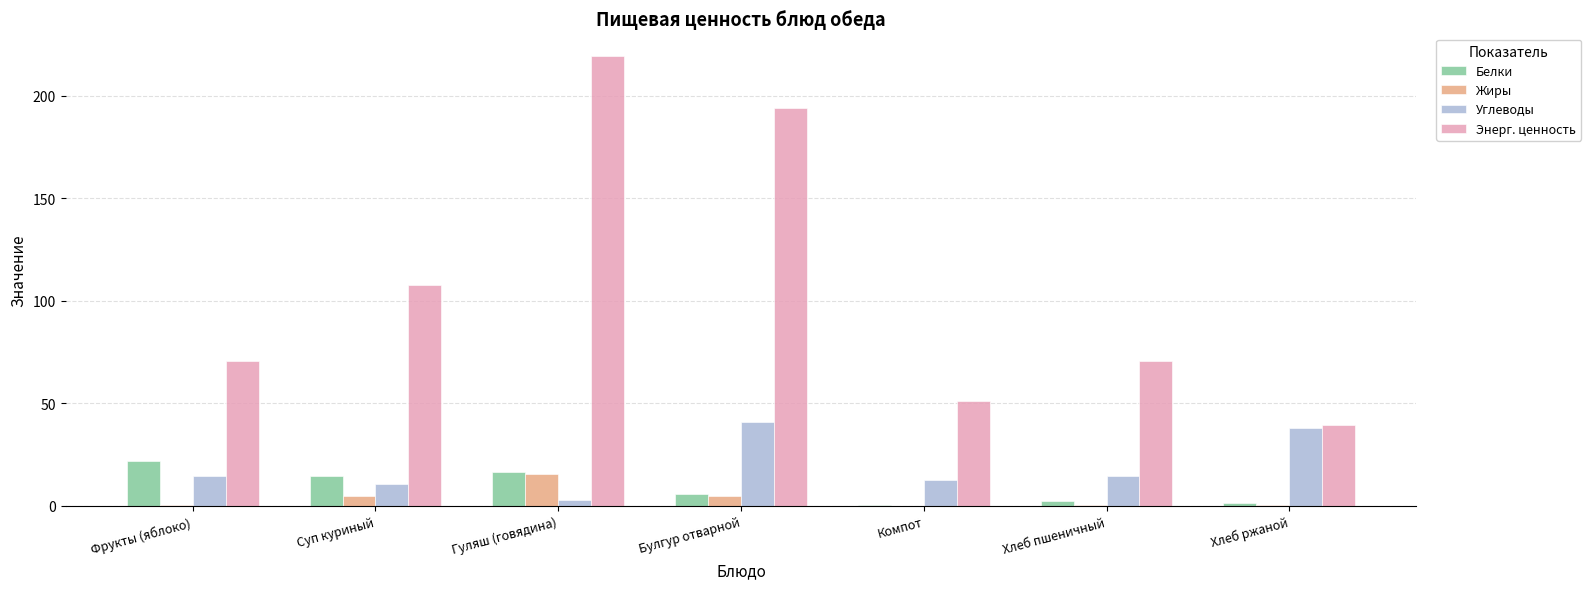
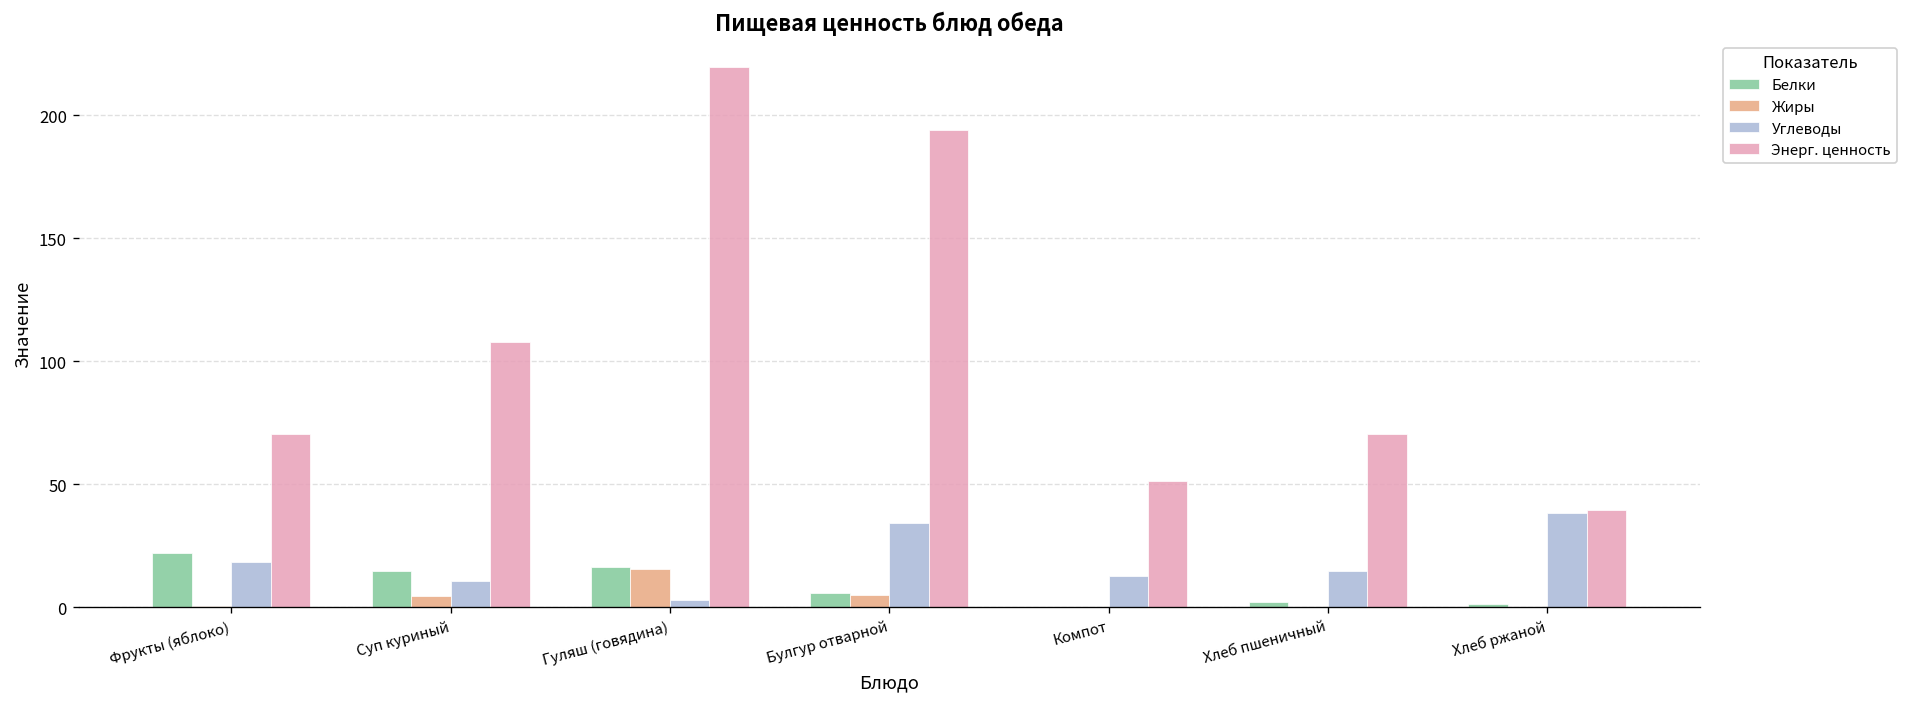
Углеводы, Фрукты (яблоко): 15 -> 19
Углеводы, Булгур отварной: 41 -> 34
